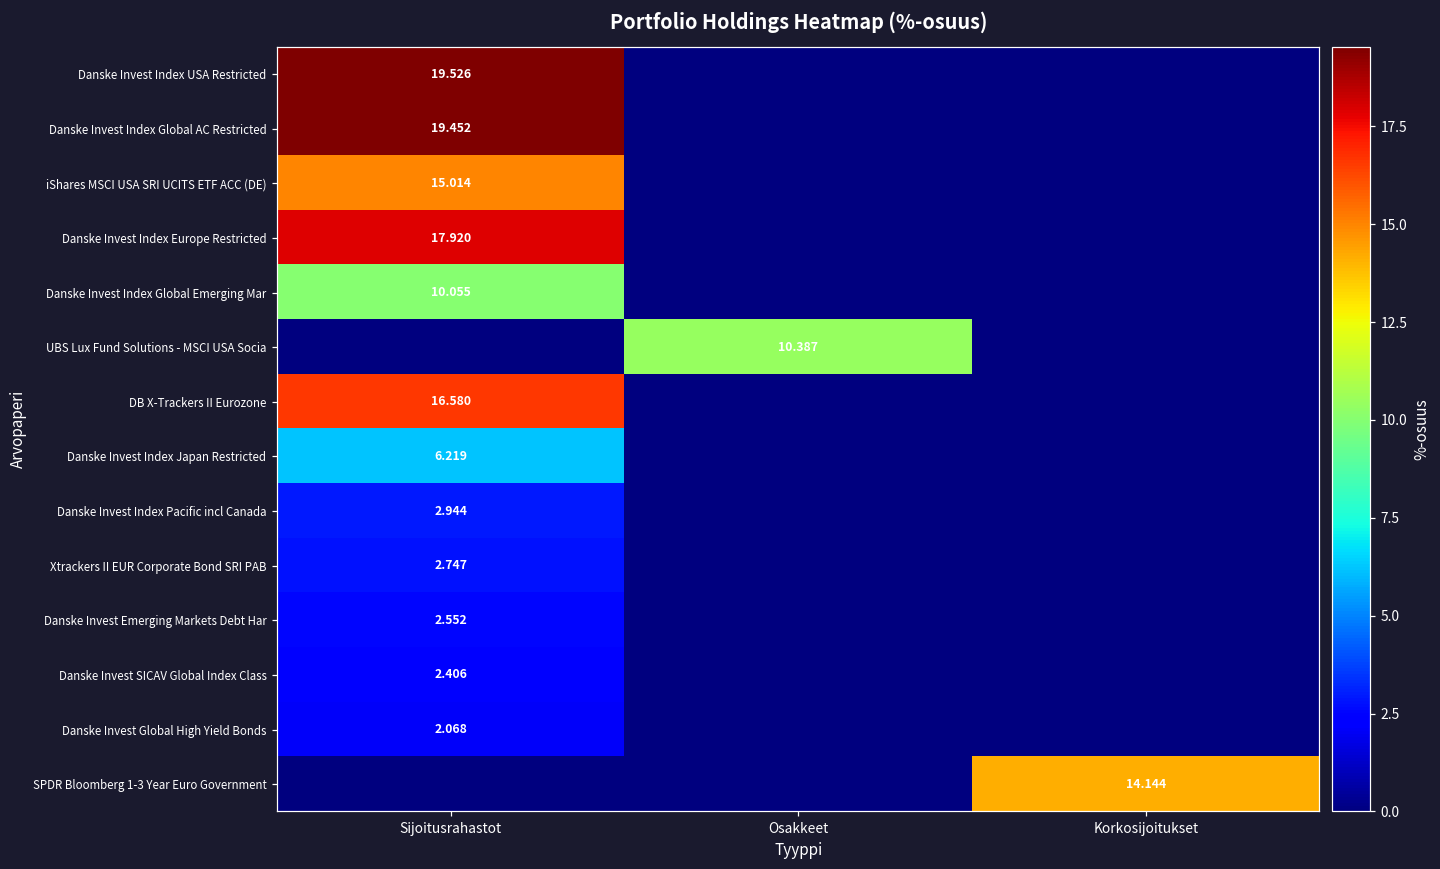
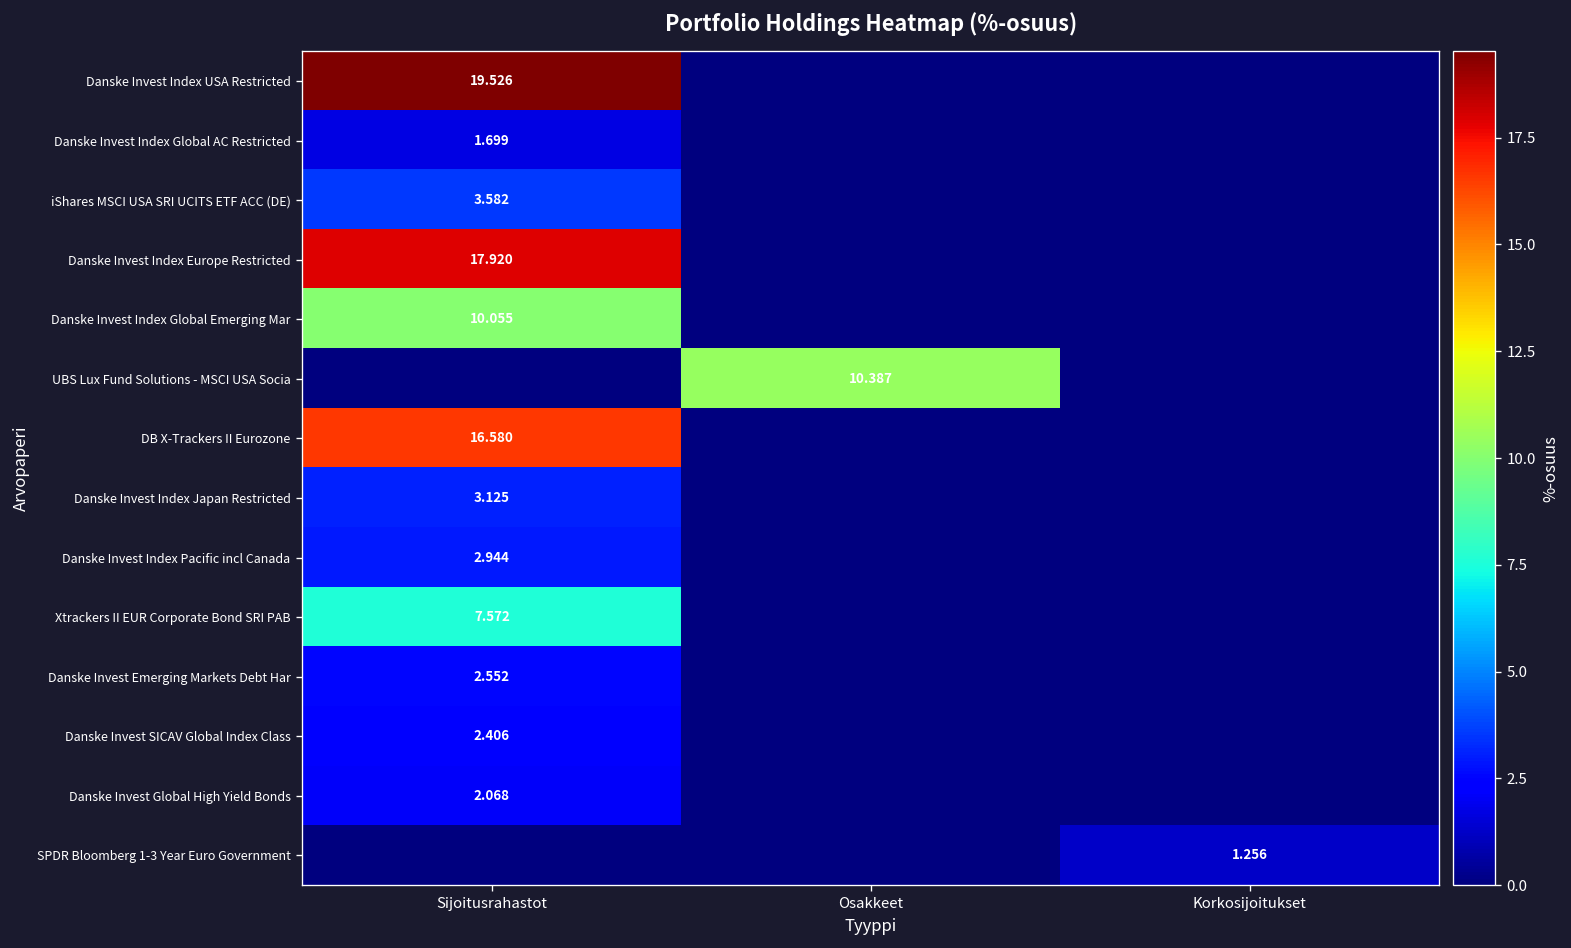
Danske Invest Index Global AC Restricted, Sijoitusrahastot: 19.452 -> 1.699
iShares MSCI USA SRI UCITS ETF ACC (DE), Sijoitusrahastot: 15.014 -> 3.582
Danske Invest Index Japan Restricted, Sijoitusrahastot: 6.219 -> 3.125
Xtrackers II EUR Corporate Bond SRI PAB, Sijoitusrahastot: 2.747 -> 7.572
SPDR Bloomberg 1-3 Year Euro Government, Korkosijoitukset: 14.144 -> 1.256
